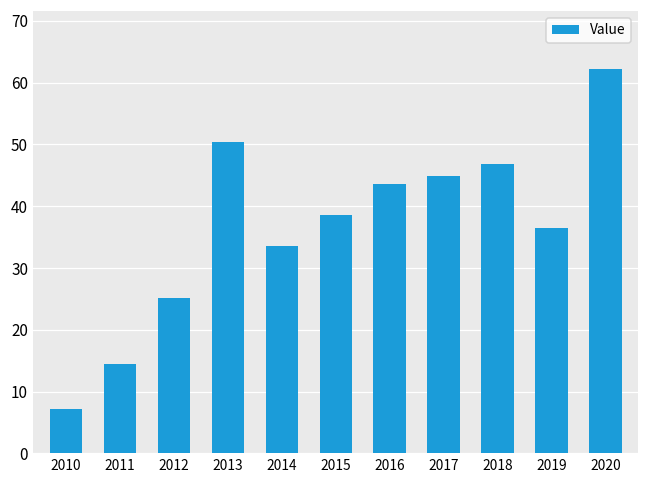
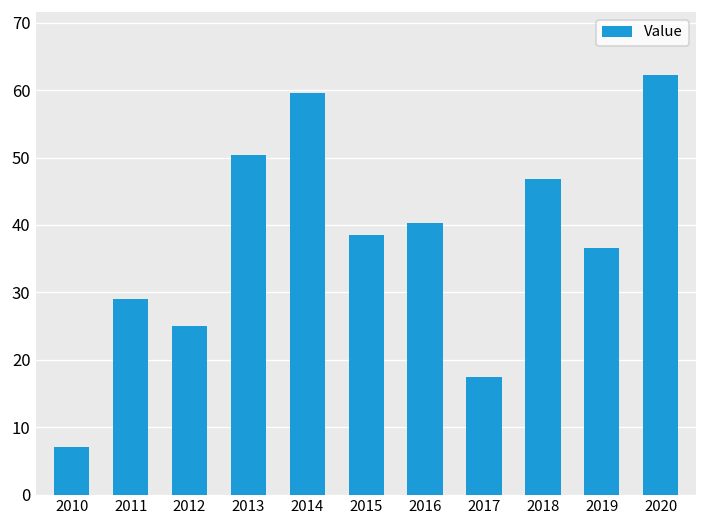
2011: 14 -> 29
2014: 34 -> 60
2016: 44 -> 40
2017: 45 -> 17
